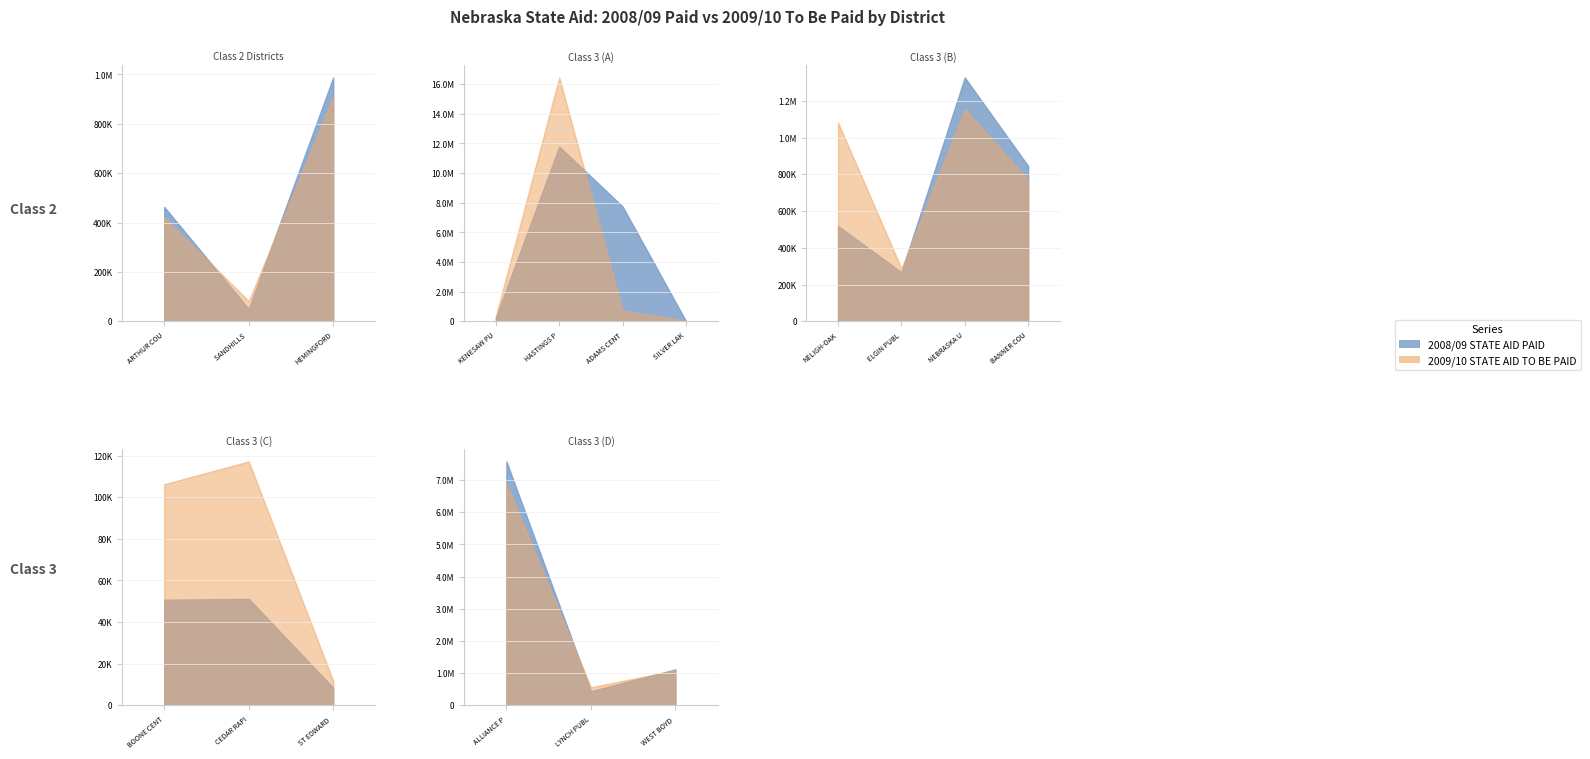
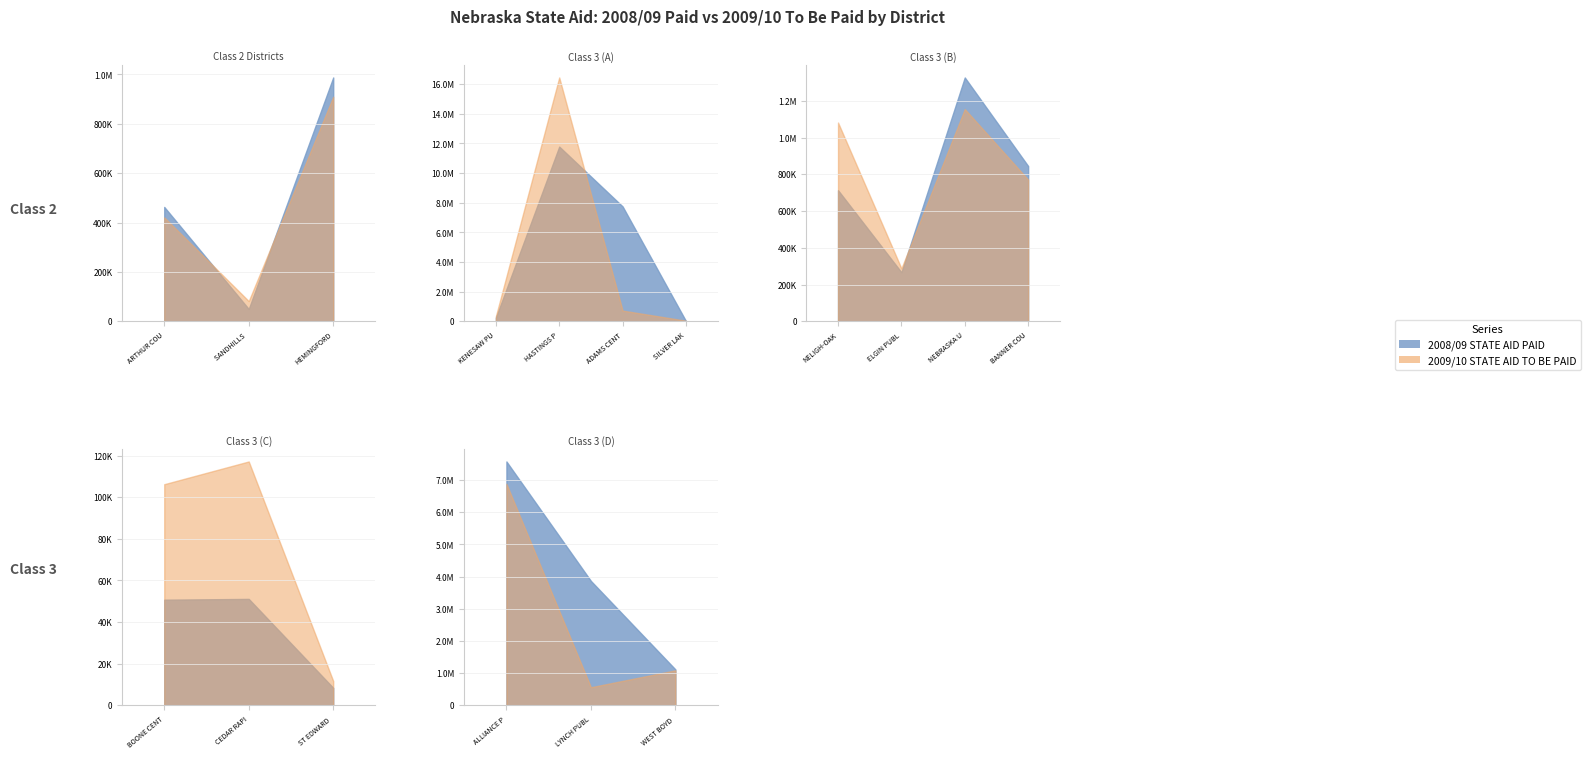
Class 3 (B), 2008/09 STATE AID PAID, NELIGH-OAK: 520000 -> 710000
Class 3 (D), 2008/09 STATE AID PAID, LYNCH PUBL: 400000 -> 3900000
